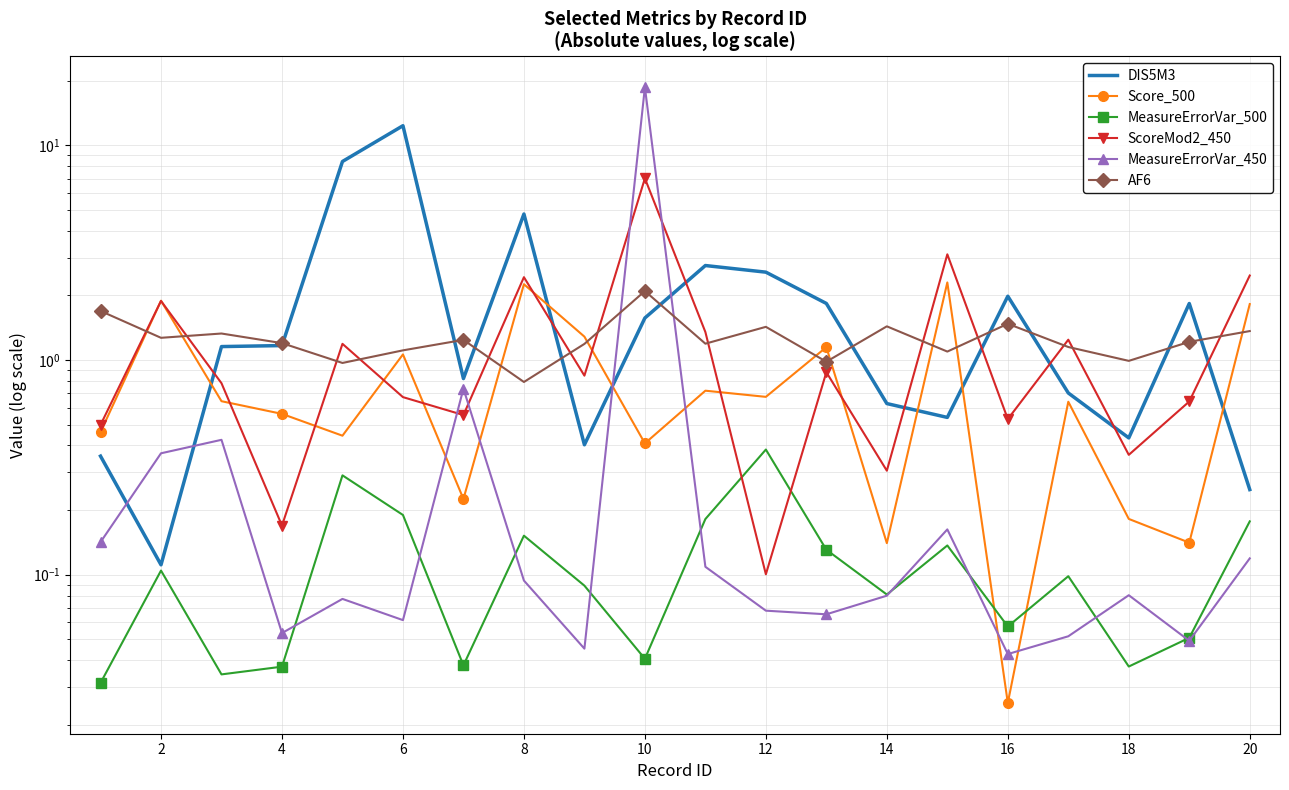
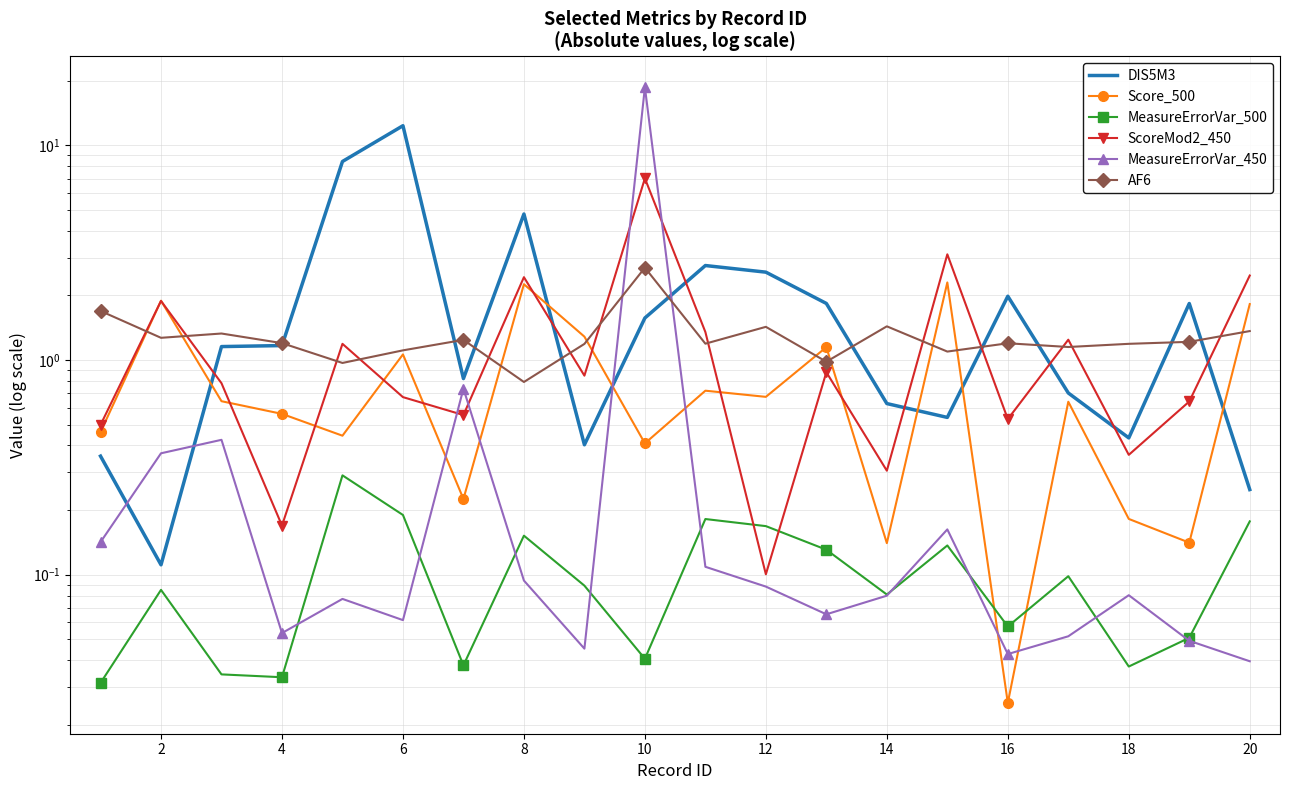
MeasureErrorVar_500, 2: 0.10 -> 0.085
MeasureErrorVar_500, 4: 0.037 -> 0.033
AF6, 10: 2.1 -> 2.7
MeasureErrorVar_500, 12: 0.38 -> 0.17
MeasureErrorVar_450, 12: 0.068 -> 0.088
AF6, 16: 1.5 -> 1.2
AF6, 18: 1.0 -> 1.2
MeasureErrorVar_450, 20: 0.12 -> 0.040
